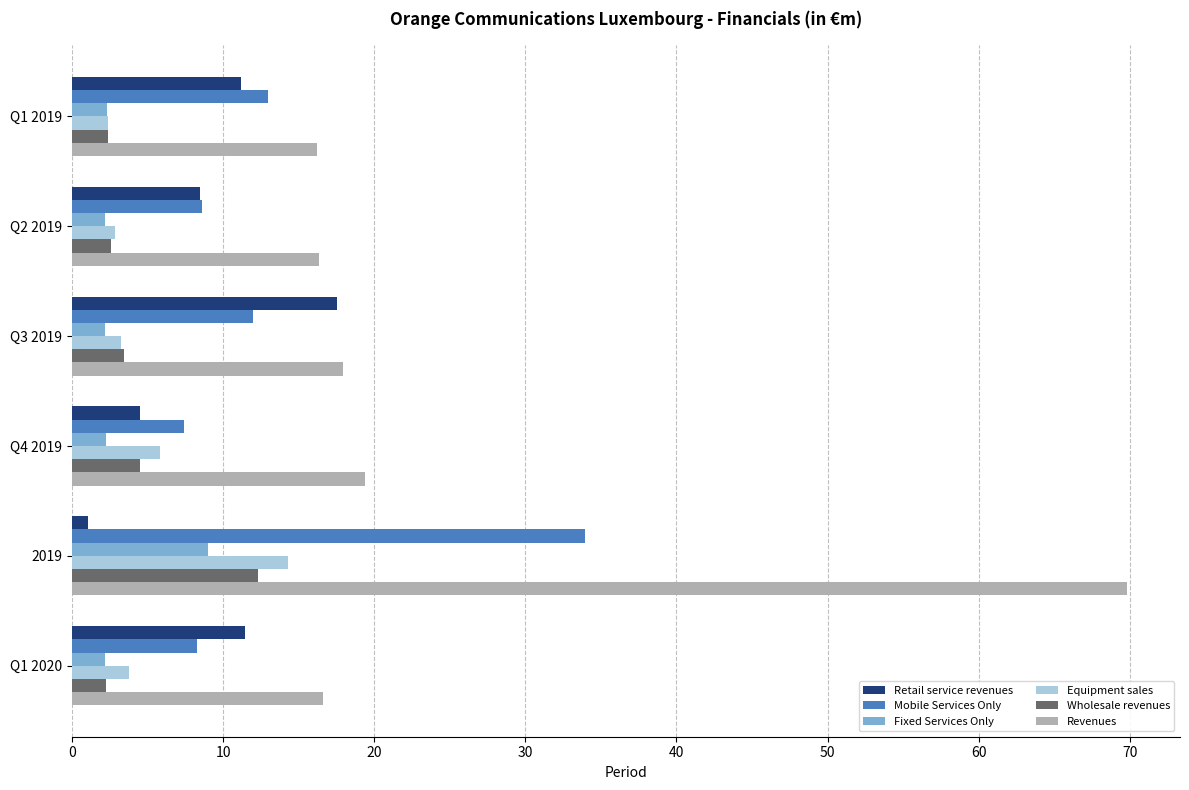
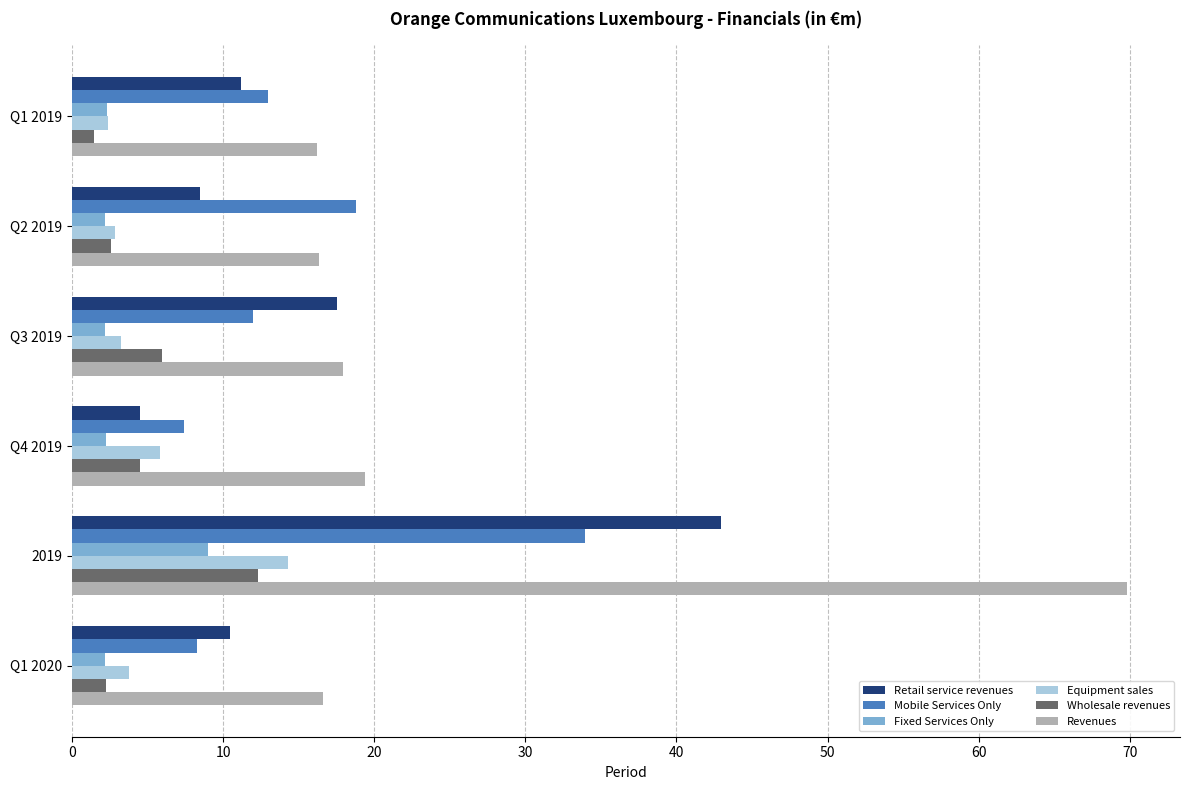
Wholesale revenues, Q1 2019: 2.4 -> 1.4
Mobile Services Only, Q2 2019: 8.6 -> 18.8
Wholesale revenues, Q3 2019: 3.5 -> 6.0
Retail service revenues, 2019: 1.1 -> 43.0
Retail service revenues, Q1 2020: 11.5 -> 10.5
